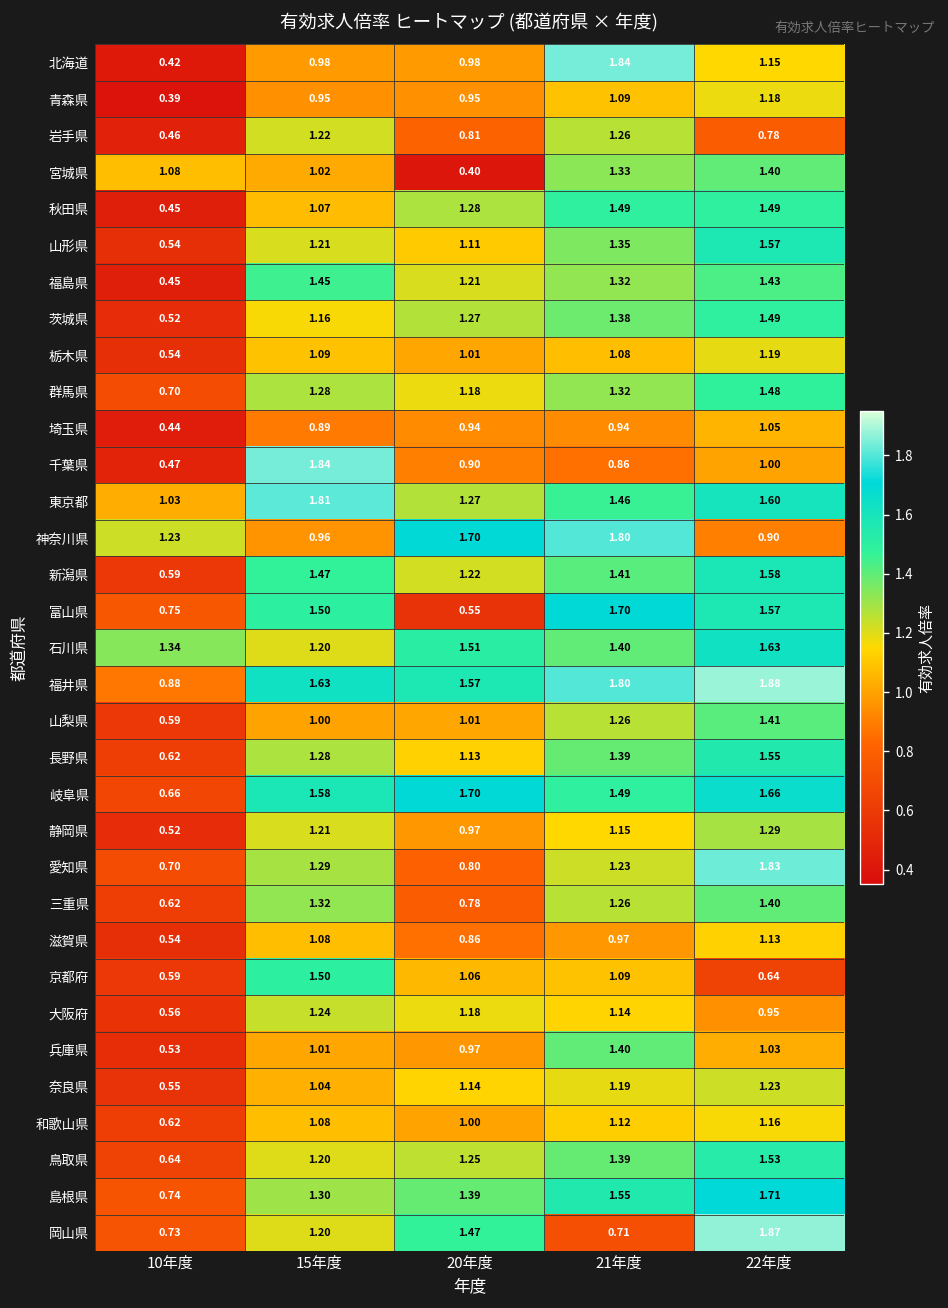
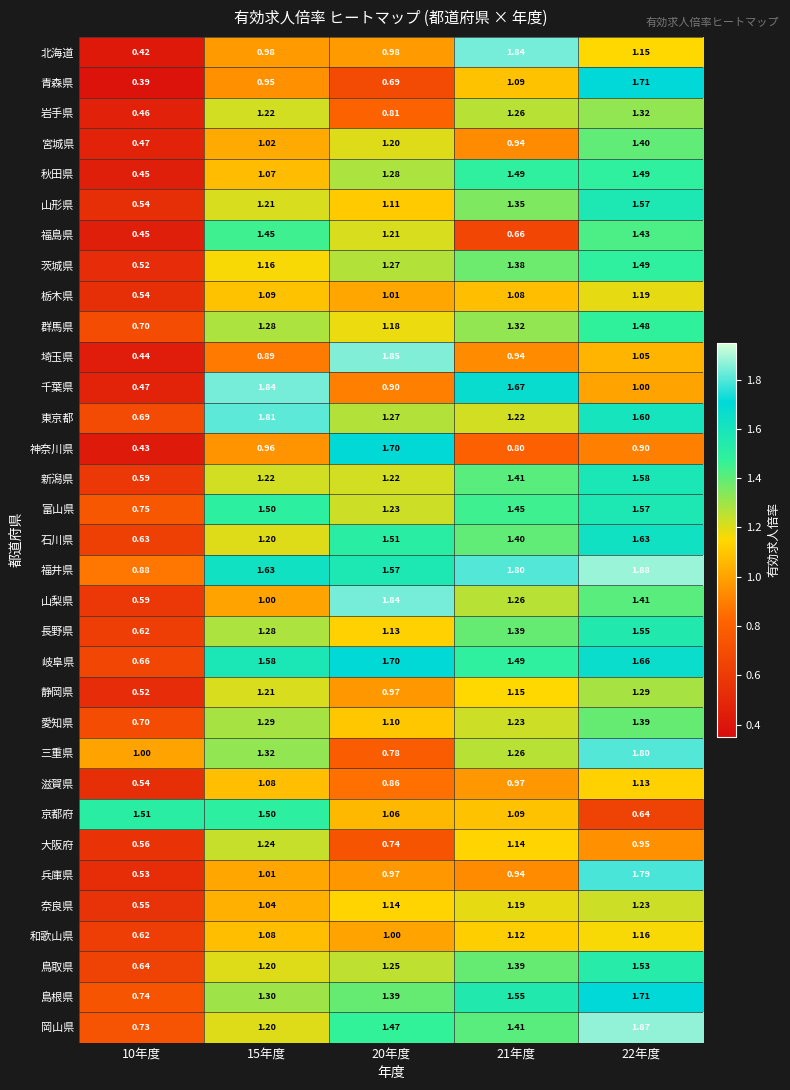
青森県, 20年度: 0.95 -> 0.69
青森県, 22年度: 1.18 -> 1.71
岩手県, 22年度: 0.78 -> 1.32
宮城県, 10年度: 1.08 -> 0.47
宮城県, 20年度: 0.40 -> 1.20
宮城県, 21年度: 1.33 -> 0.94
福島県, 21年度: 1.32 -> 0.66
埼玉県, 20年度: 0.94 -> 1.85
千葉県, 21年度: 0.86 -> 1.67
東京都, 10年度: 1.03 -> 0.69
東京都, 21年度: 1.46 -> 1.22
神奈川県, 10年度: 1.23 -> 0.43
神奈川県, 21年度: 1.80 -> 0.80
新潟県, 15年度: 1.47 -> 1.22
富山県, 20年度: 0.55 -> 1.23
富山県, 21年度: 1.70 -> 1.45
石川県, 10年度: 1.34 -> 0.63
山梨県, 20年度: 1.01 -> 1.84
愛知県, 20年度: 0.80 -> 1.10
愛知県, 22年度: 1.83 -> 1.39
三重県, 10年度: 0.62 -> 1.00
三重県, 22年度: 1.40 -> 1.80
京都府, 10年度: 0.59 -> 1.51
大阪府, 20年度: 1.18 -> 0.74
兵庫県, 21年度: 1.40 -> 0.94
兵庫県, 22年度: 1.03 -> 1.79
岡山県, 21年度: 0.71 -> 1.41
